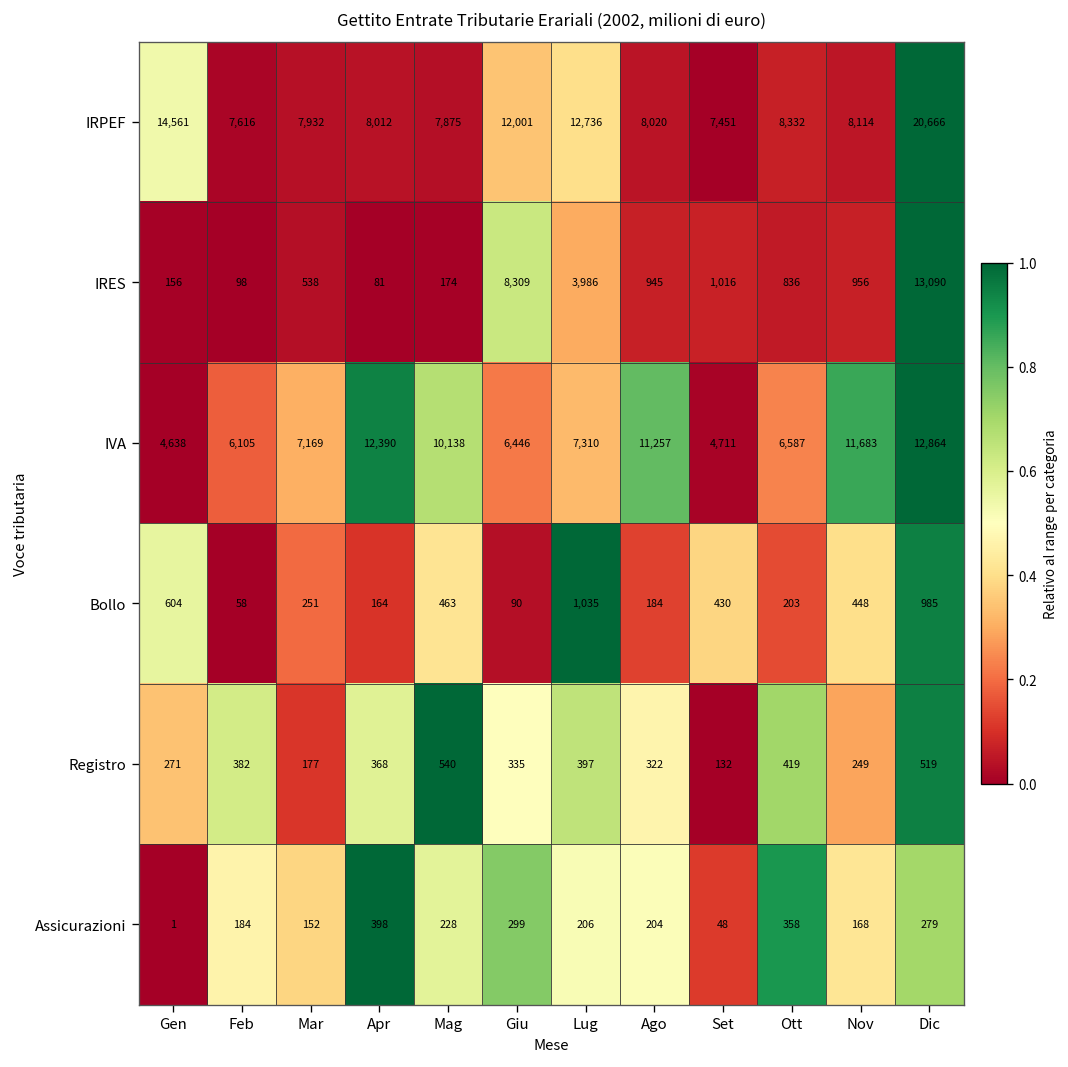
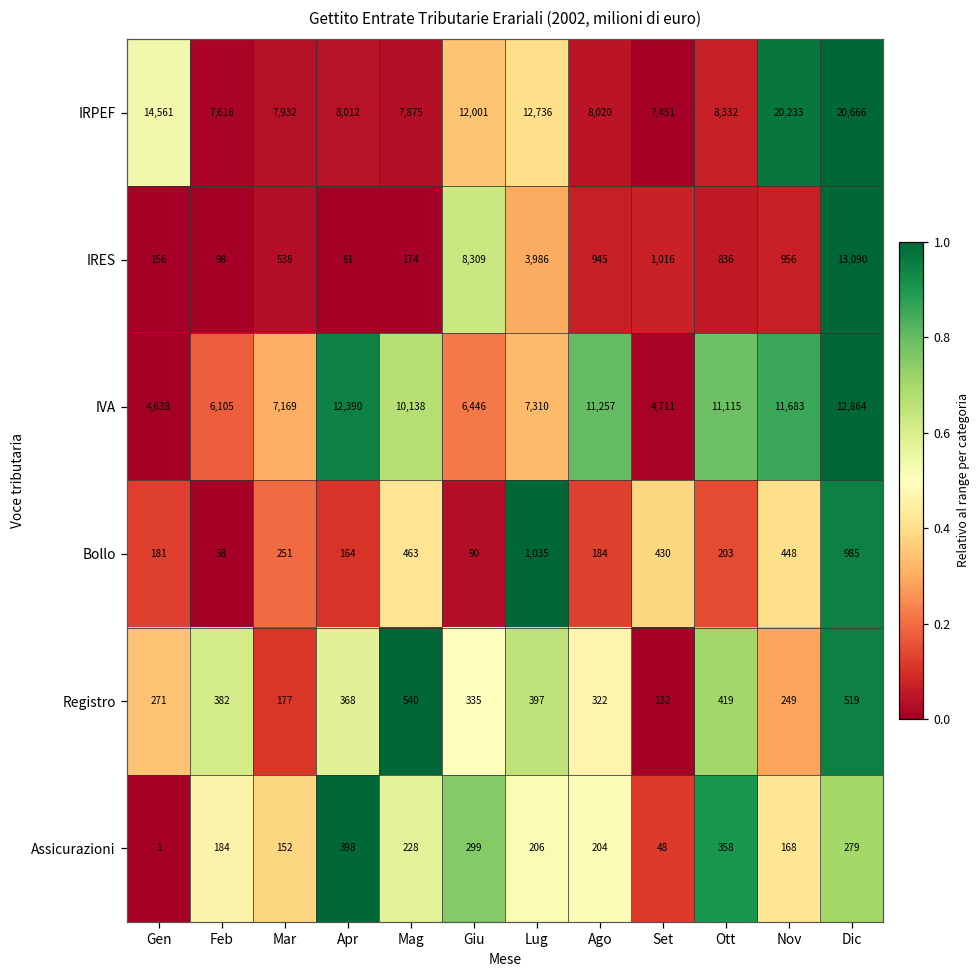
IRPEF, Nov: 8,114 -> 20,233
IVA, Ott: 6,587 -> 11,115
Bollo, Gen: 604 -> 181
